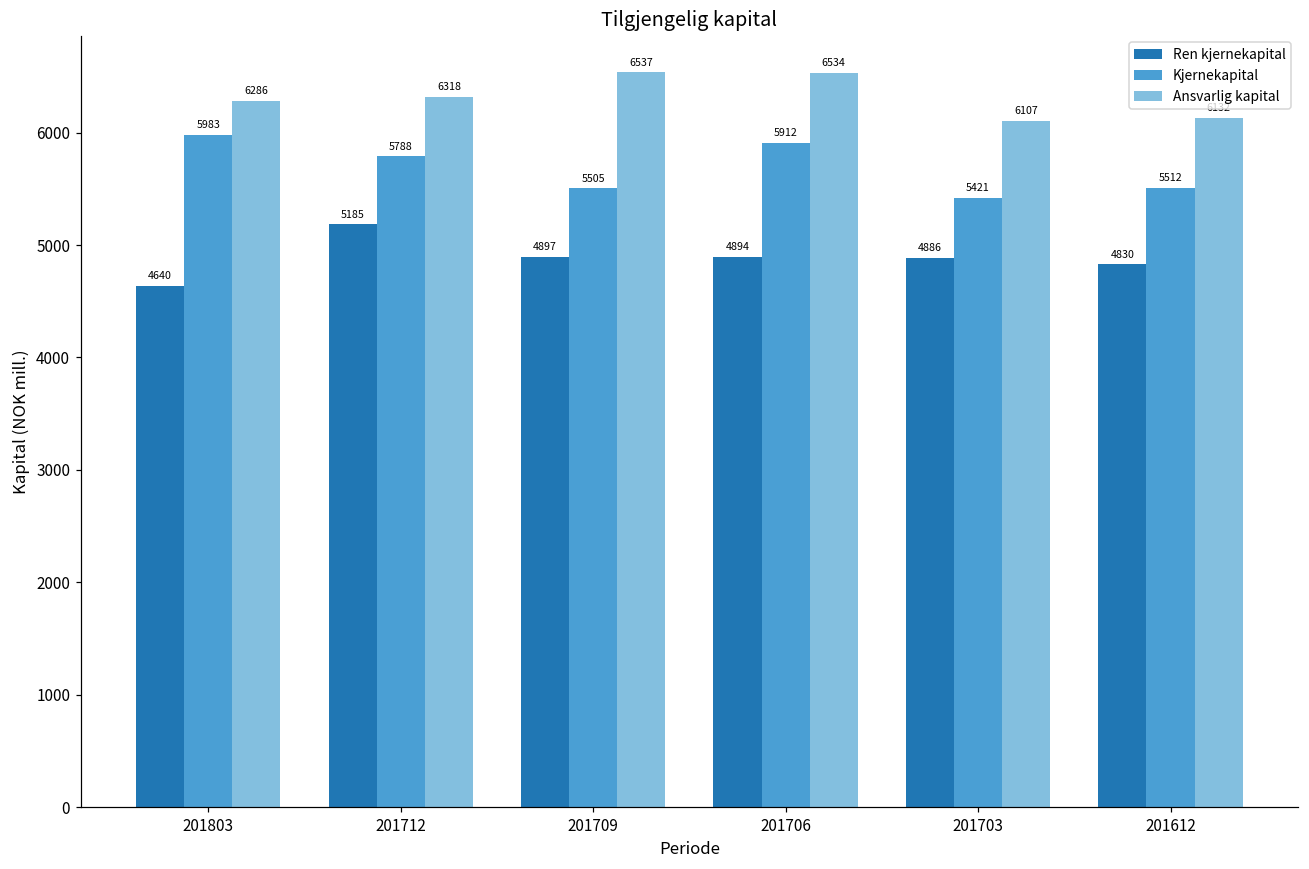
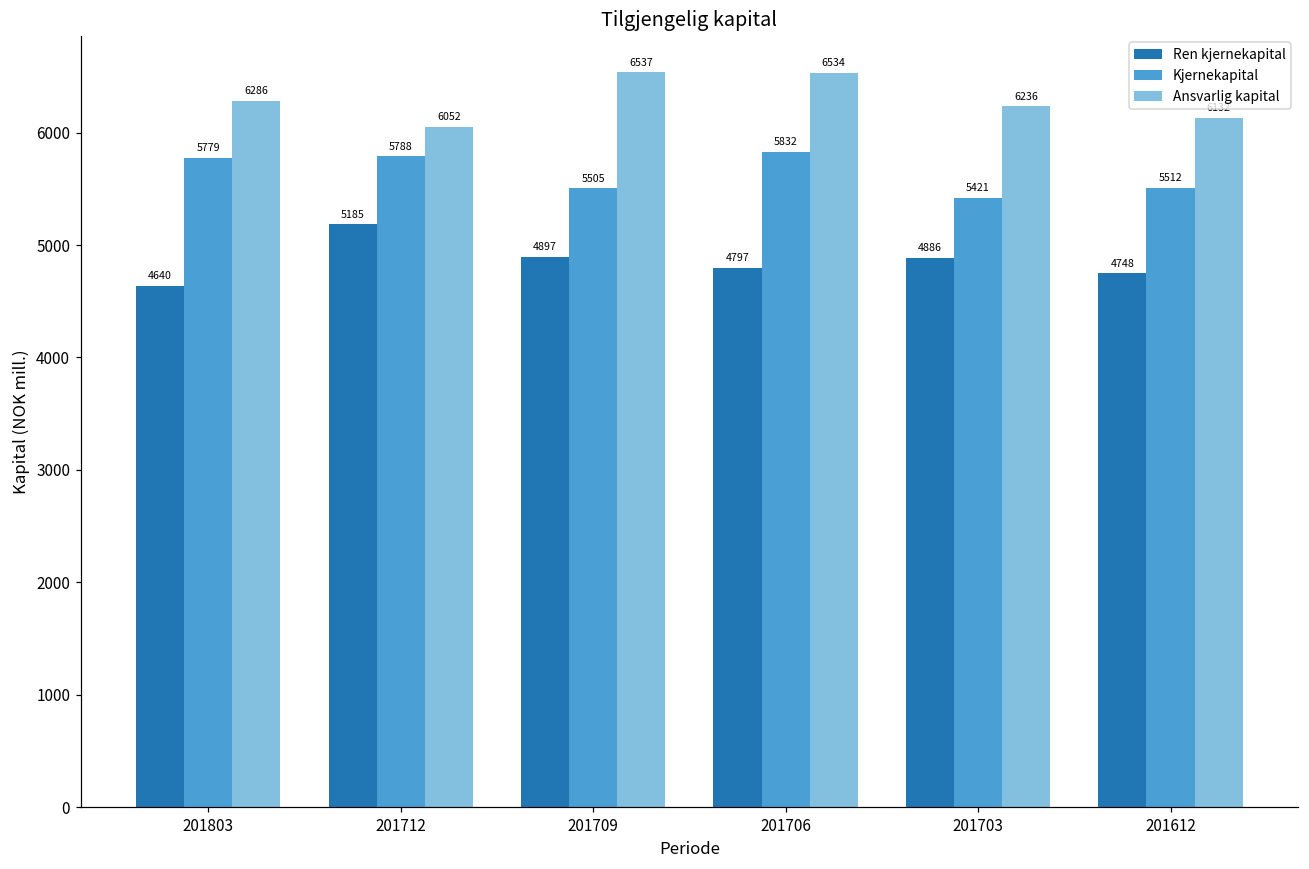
Kjernekapital, 201803: 5983 -> 5779
Ansvarlig kapital, 201712: 6318 -> 6052
Ren kjernekapital, 201706: 4894 -> 4797
Kjernekapital, 201706: 5912 -> 5832
Ansvarlig kapital, 201703: 6107 -> 6236
Ren kjernekapital, 201612: 4830 -> 4748
